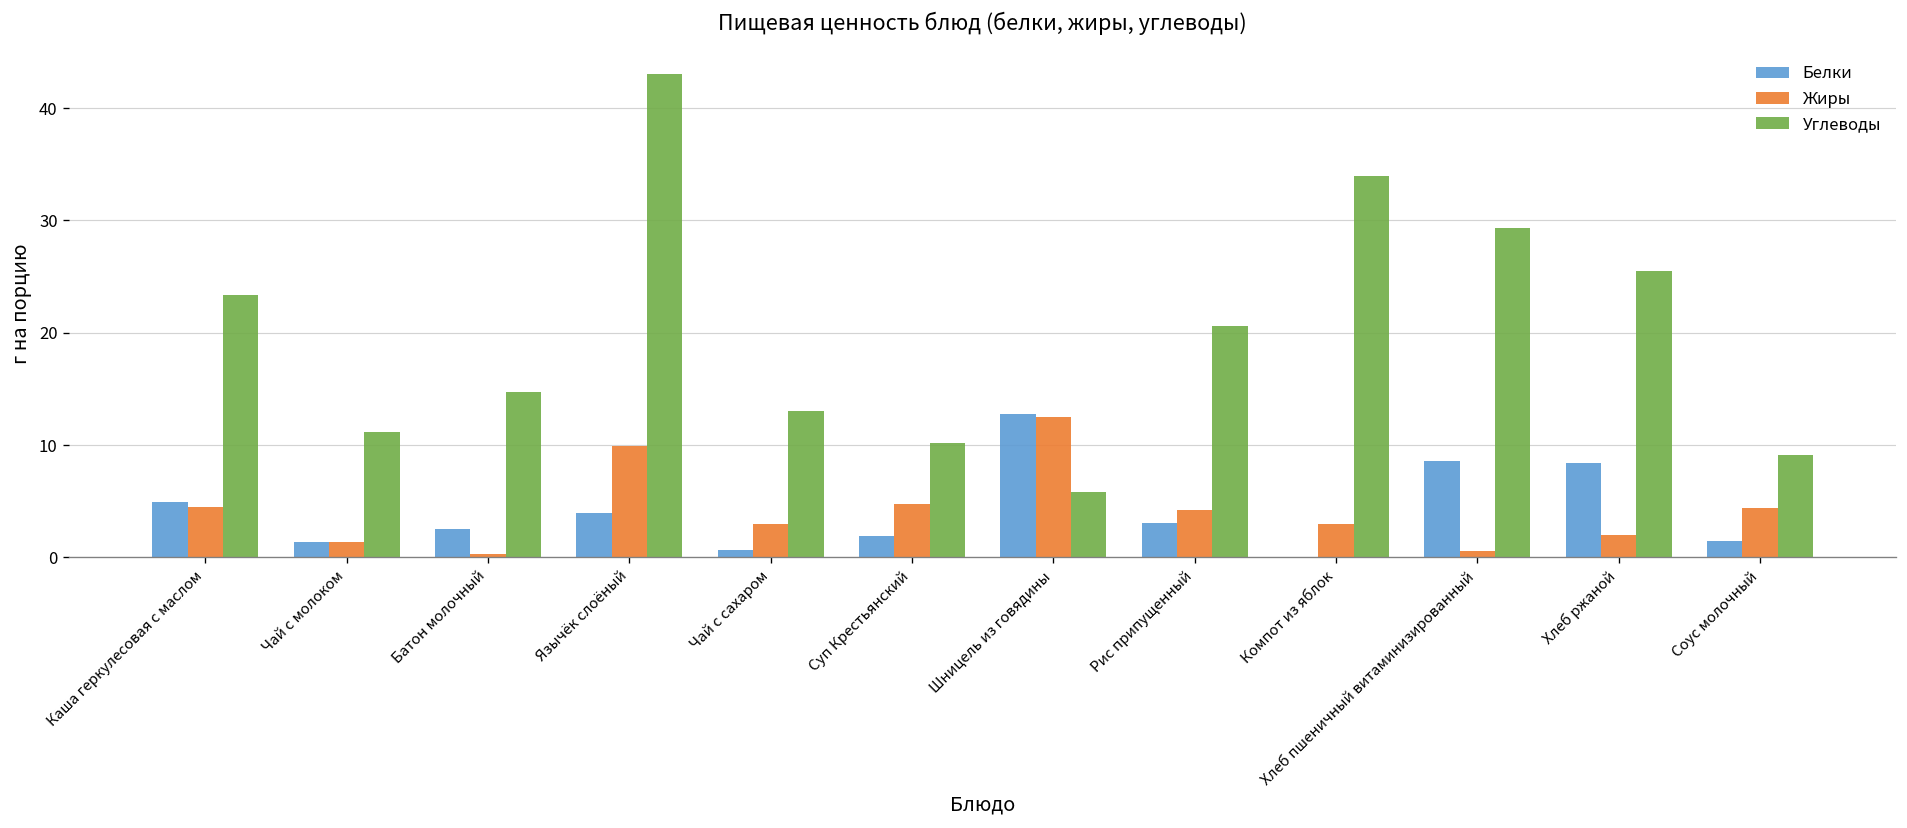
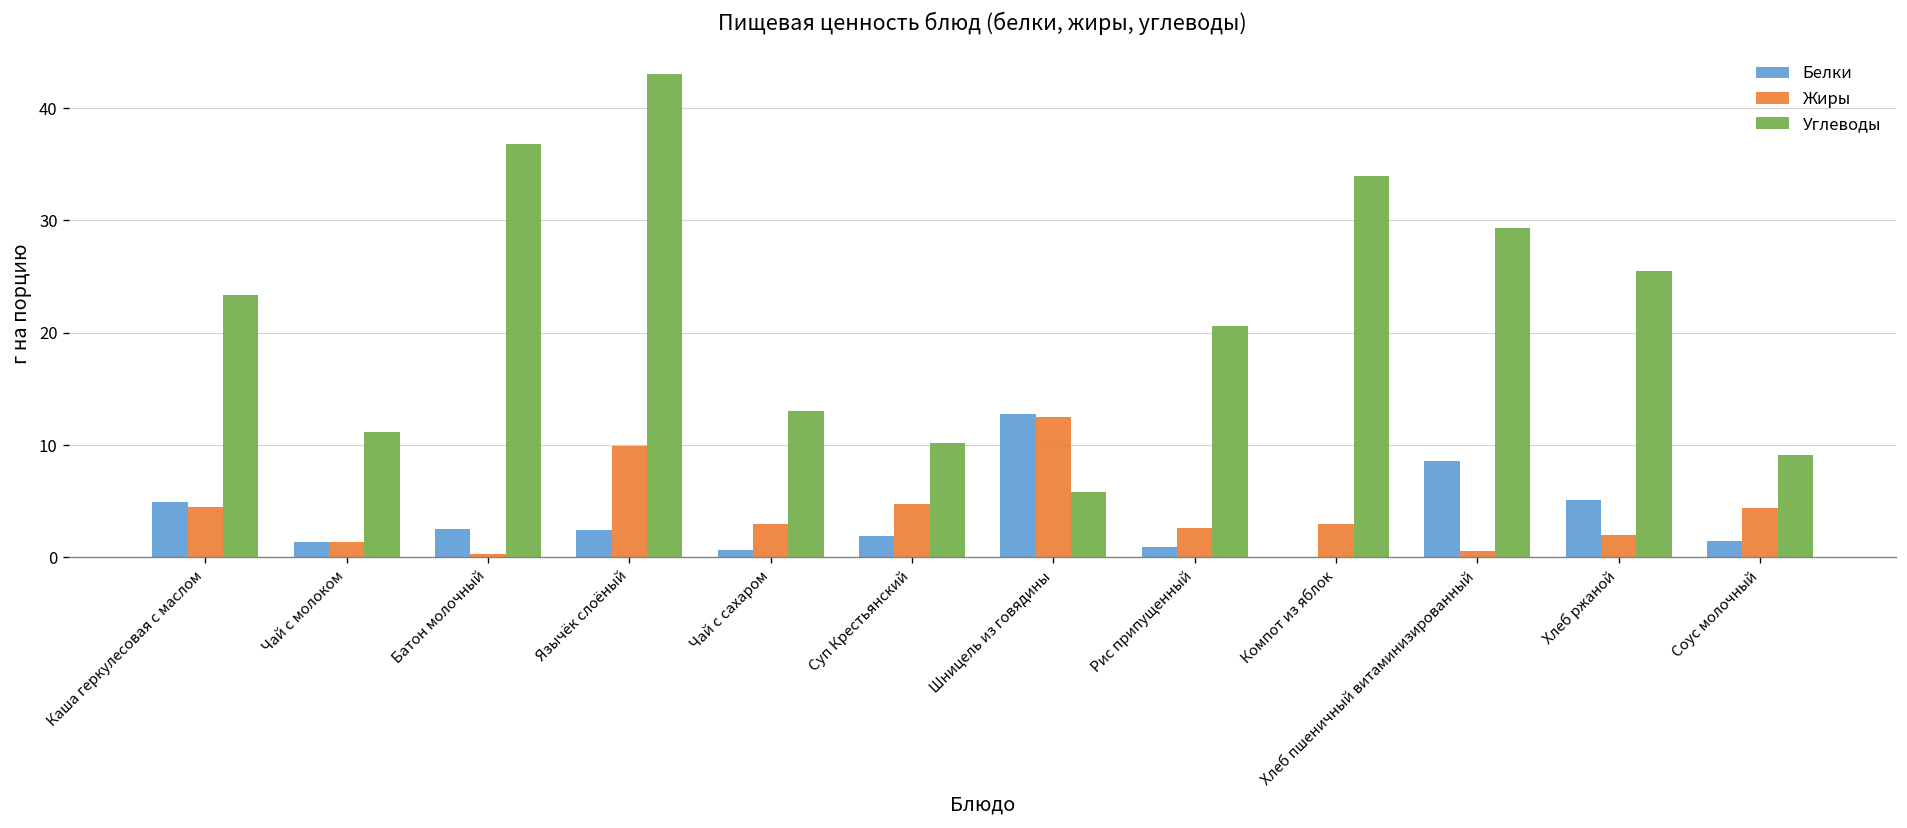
Углеводы, Батон молочный: 15 -> 37
Белки, Язычёк слоёный: 4 -> 2
Белки, Рис припущенный: 3 -> 1
Жиры, Рис припущенный: 4 -> 3
Белки, Хлеб ржаной: 8 -> 5
